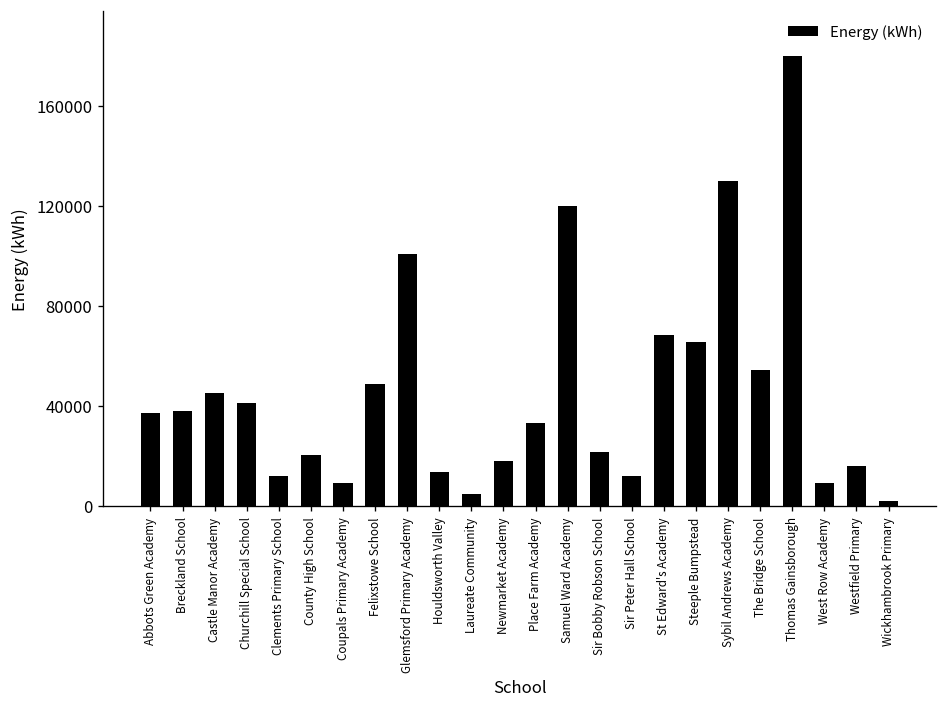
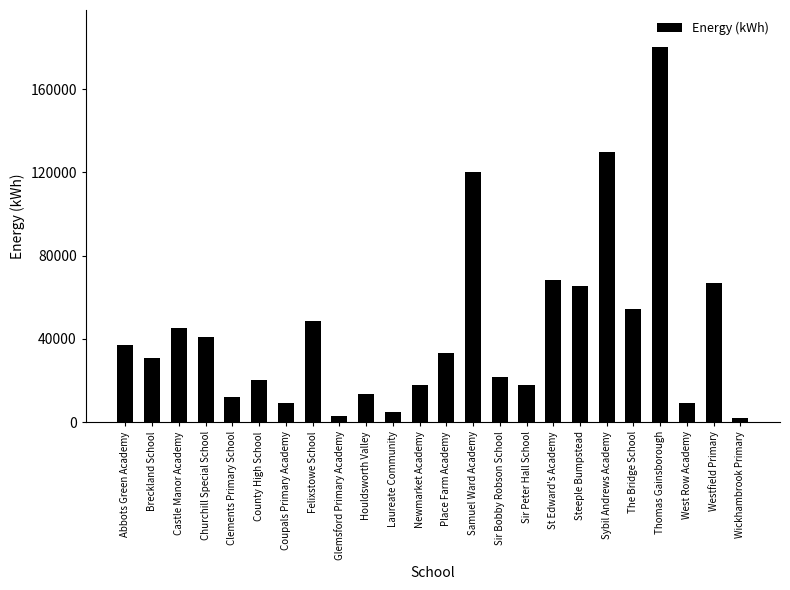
Breckland School: 38000 -> 31000
Glemsford Primary Academy: 101000 -> 3000
Sir Peter Hall School: 12000 -> 18000
Westfield Primary: 16000 -> 67000
